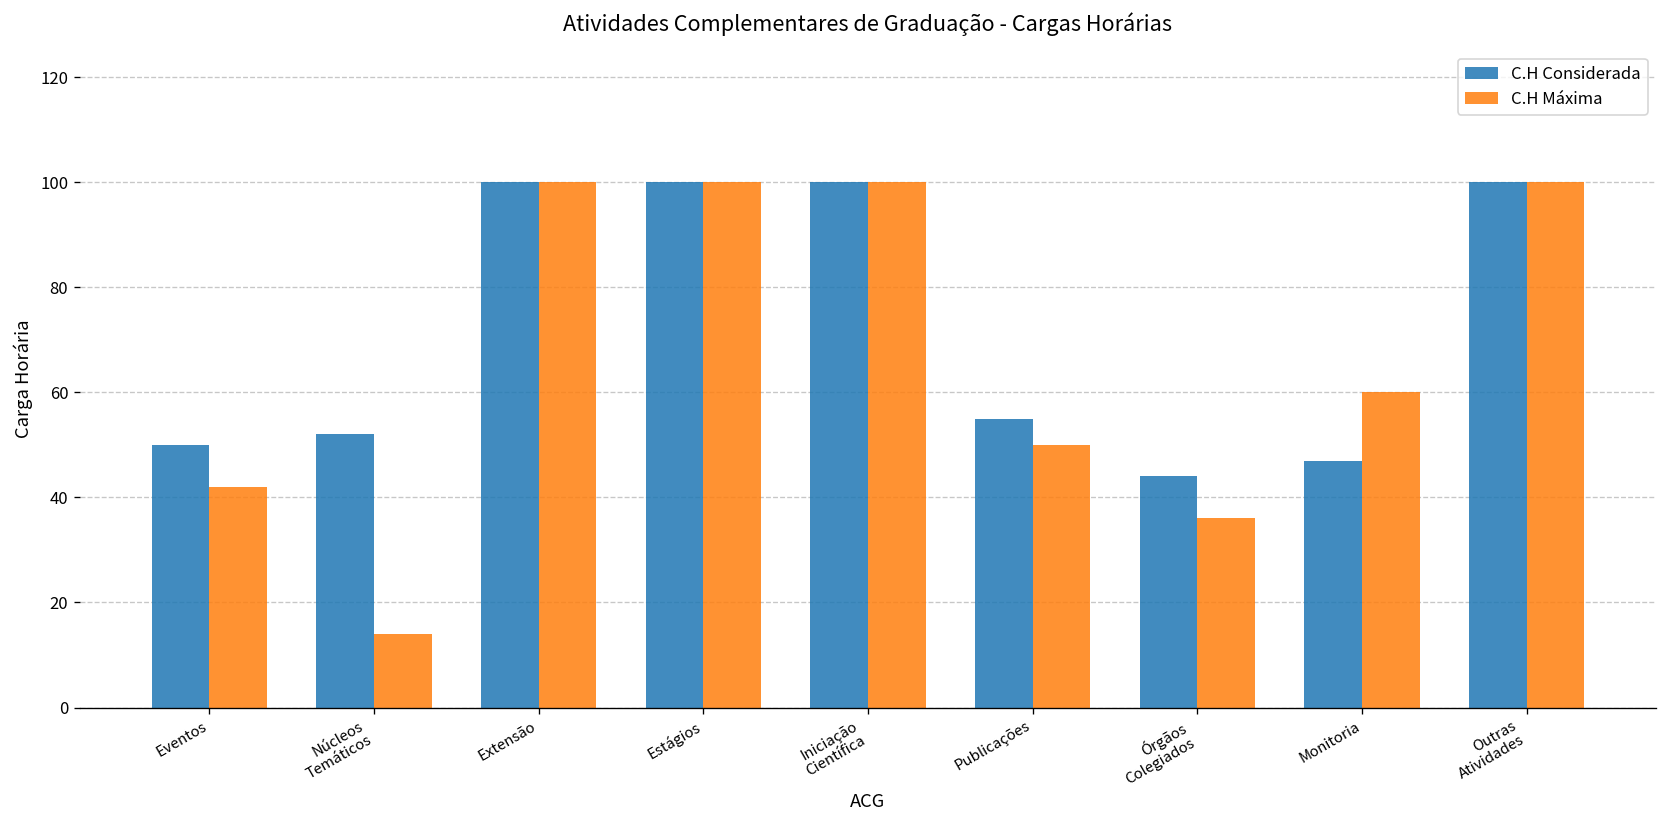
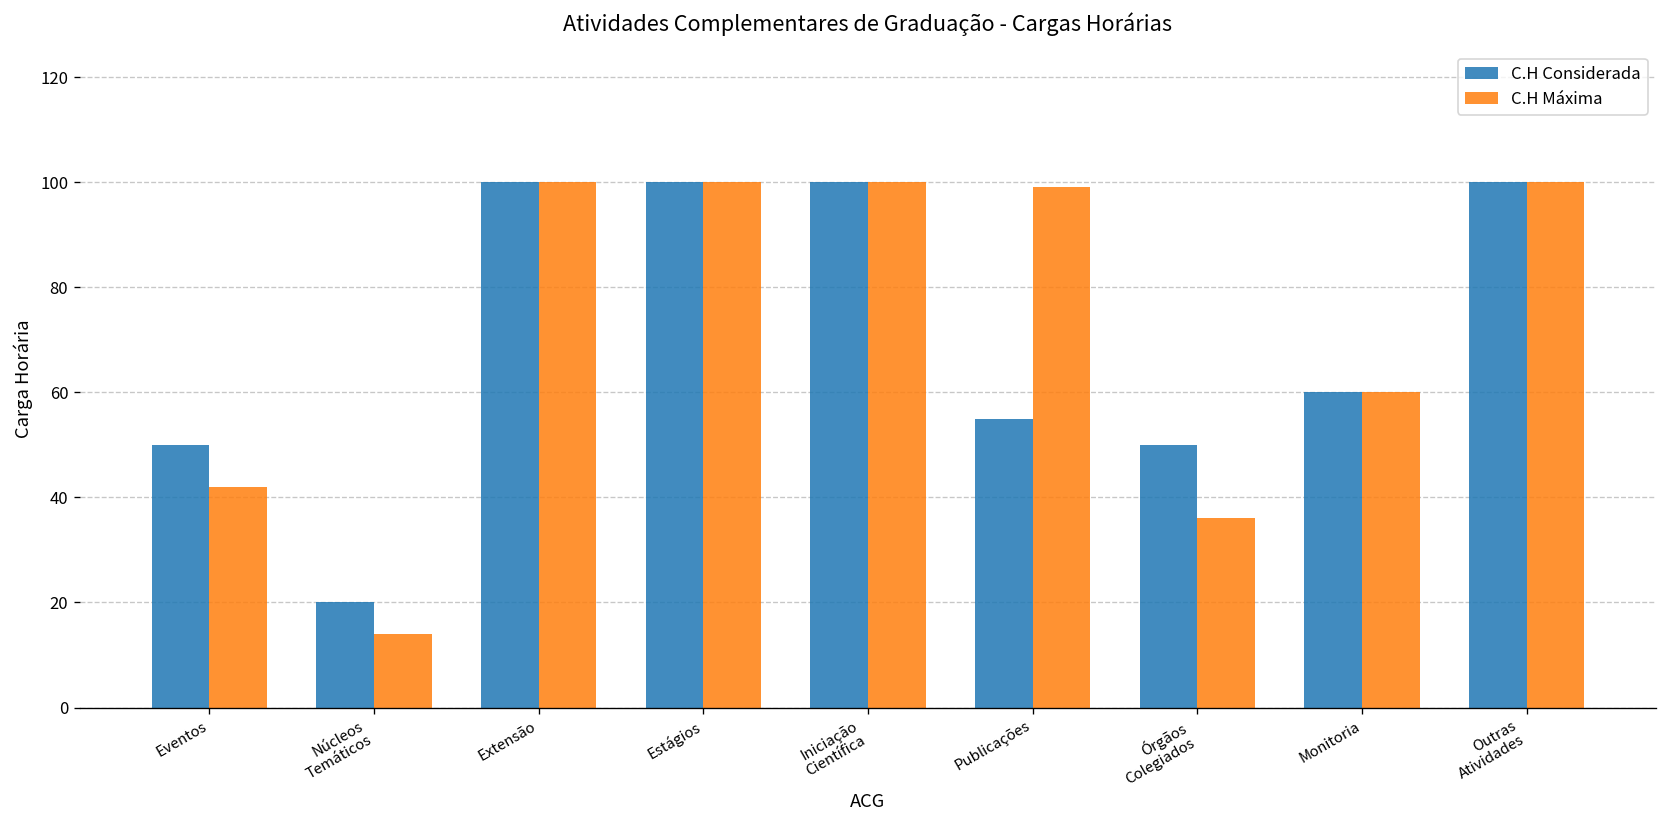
C.H Considerada, Núcleos Temáticos: 52 -> 20
C.H Máxima, Publicações: 50 -> 99
C.H Considerada, Órgãos Colegiados: 44 -> 50
C.H Considerada, Monitoria: 47 -> 60
